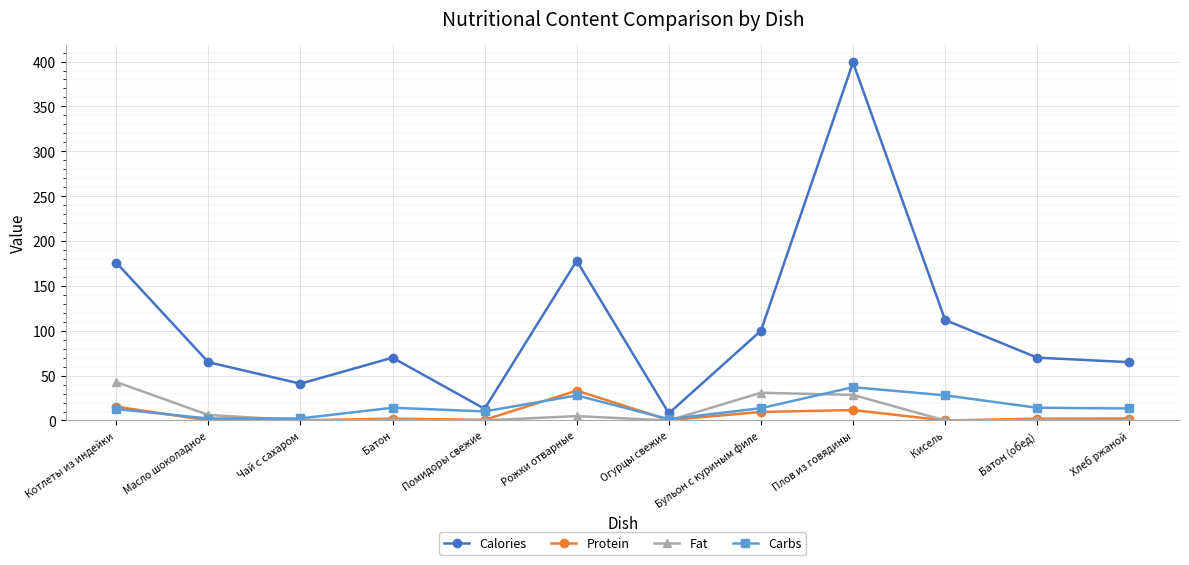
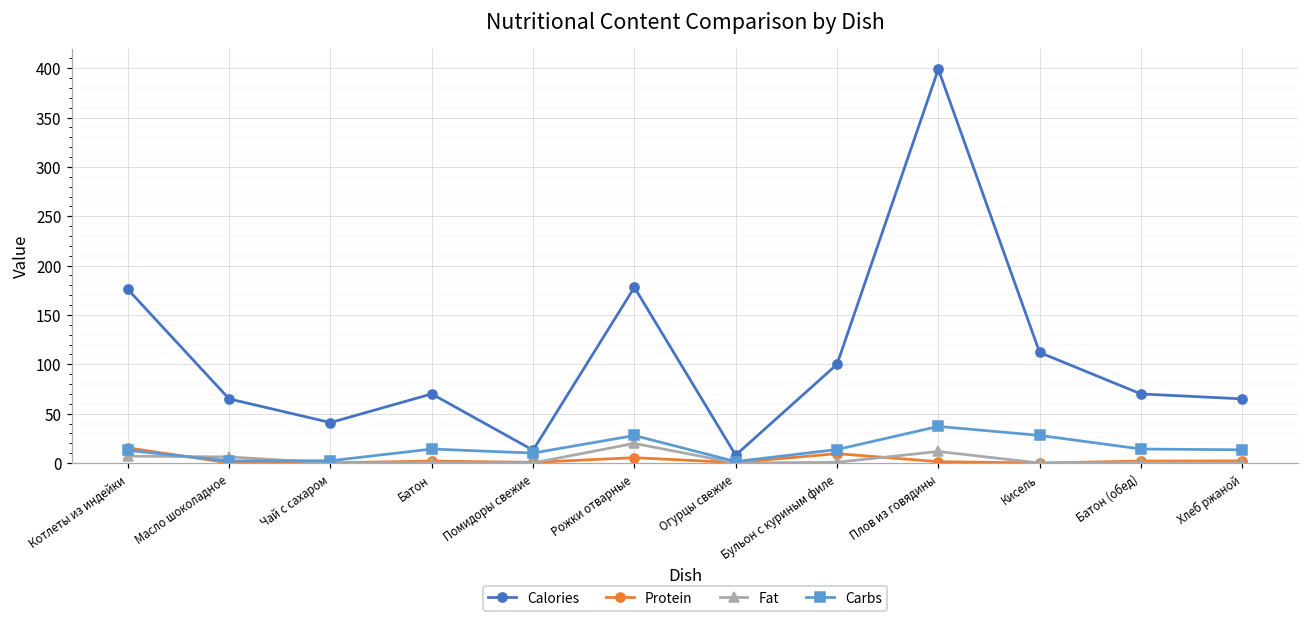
Fat, Котлеты из индейки: 40 -> 10
Protein, Рожки отварные: 30 -> 10
Fat, Рожки отварные: 0 -> 20
Fat, Бульон с куриным филе: 30 -> 0
Protein, Плов из говядины: 10 -> 0
Fat, Плов из говядины: 30 -> 10
